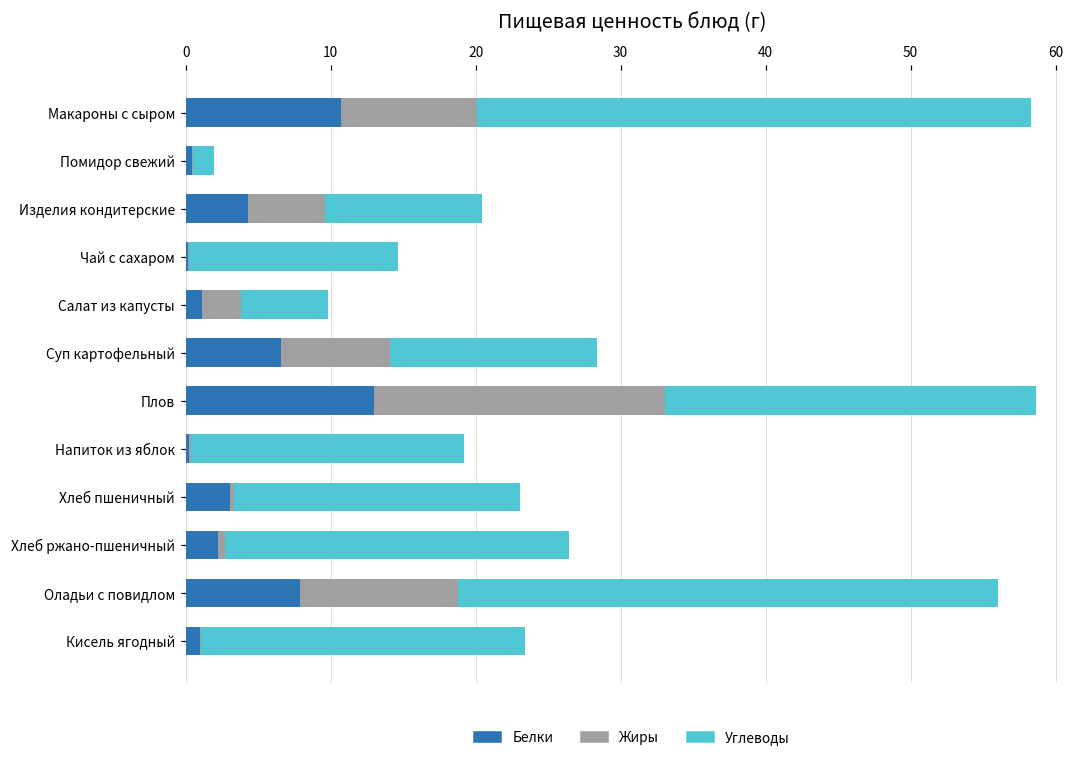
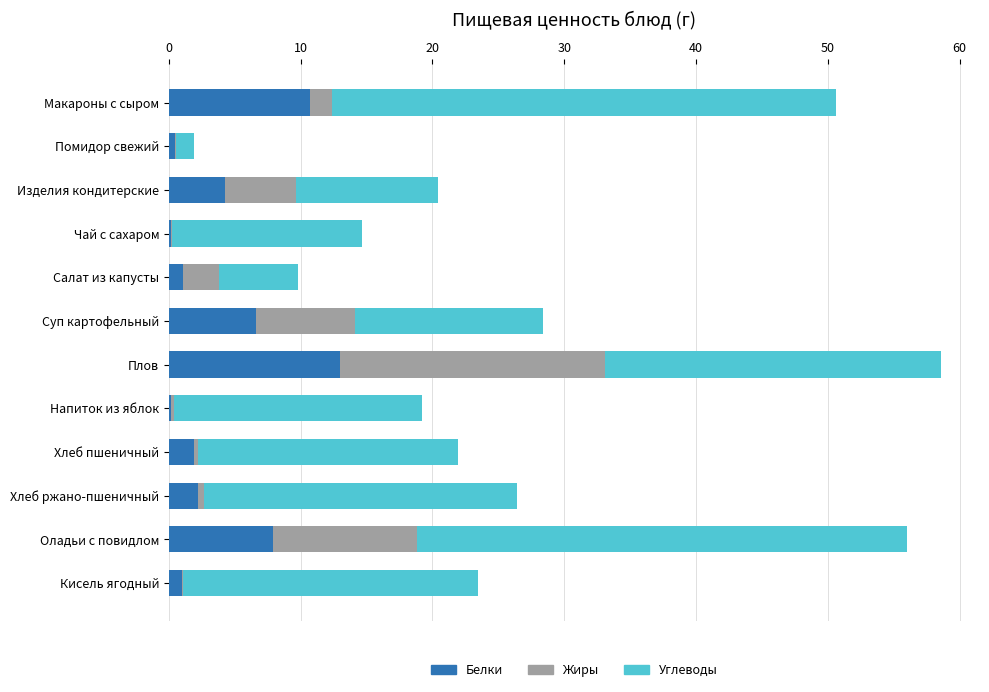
Жиры, Макароны с сыром: 9.4 -> 1.7
Белки, Хлеб пшеничный: 3.0 -> 1.9
